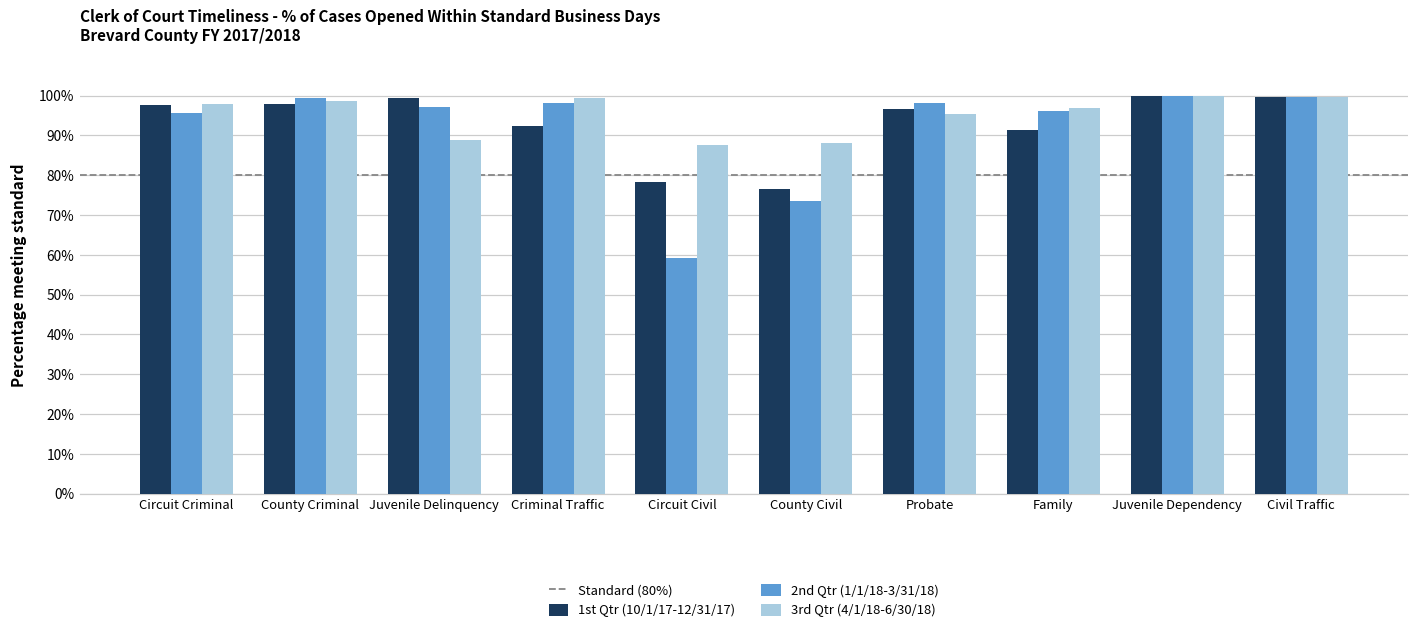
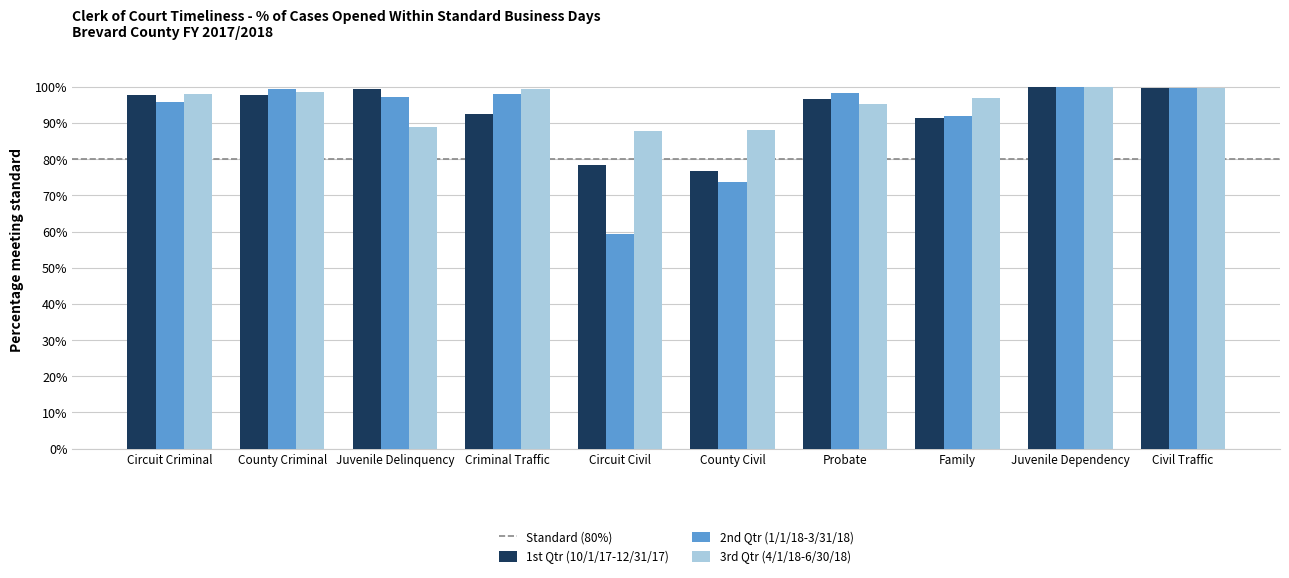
2nd Qtr (1/1/18-3/31/18), Family: 96% -> 92%
